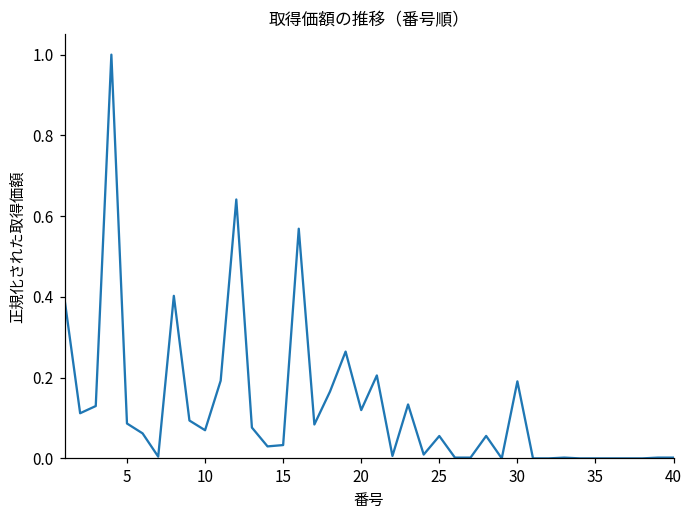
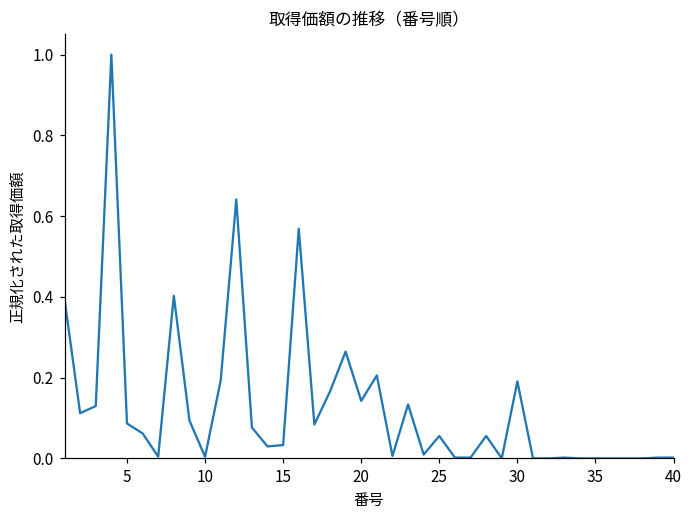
10: 0.07 -> 0.00
20: 0.12 -> 0.14
